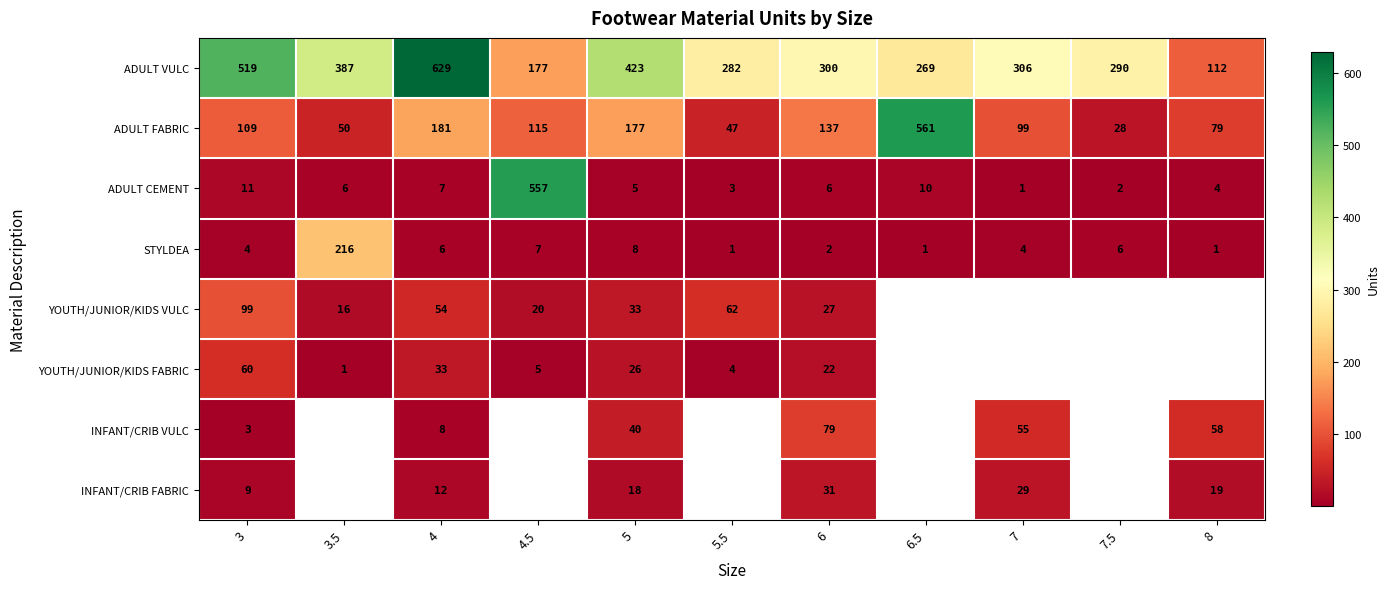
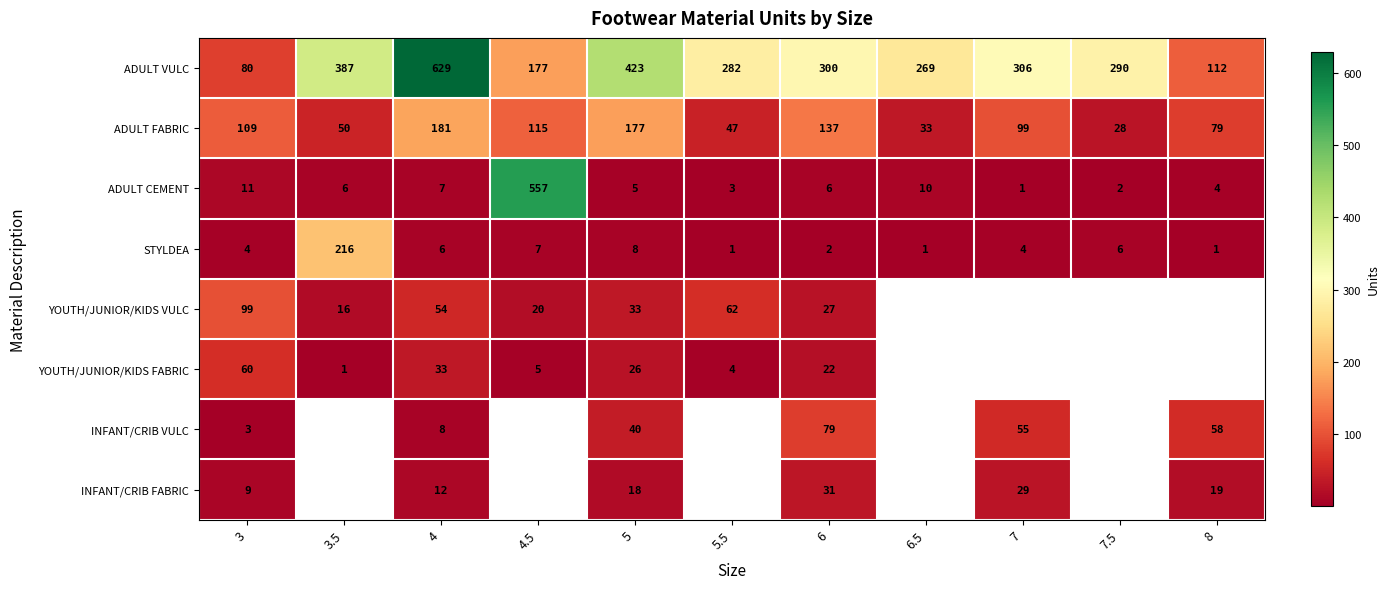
ADULT VULC, 3: 519 -> 80
ADULT FABRIC, 6.5: 561 -> 33
